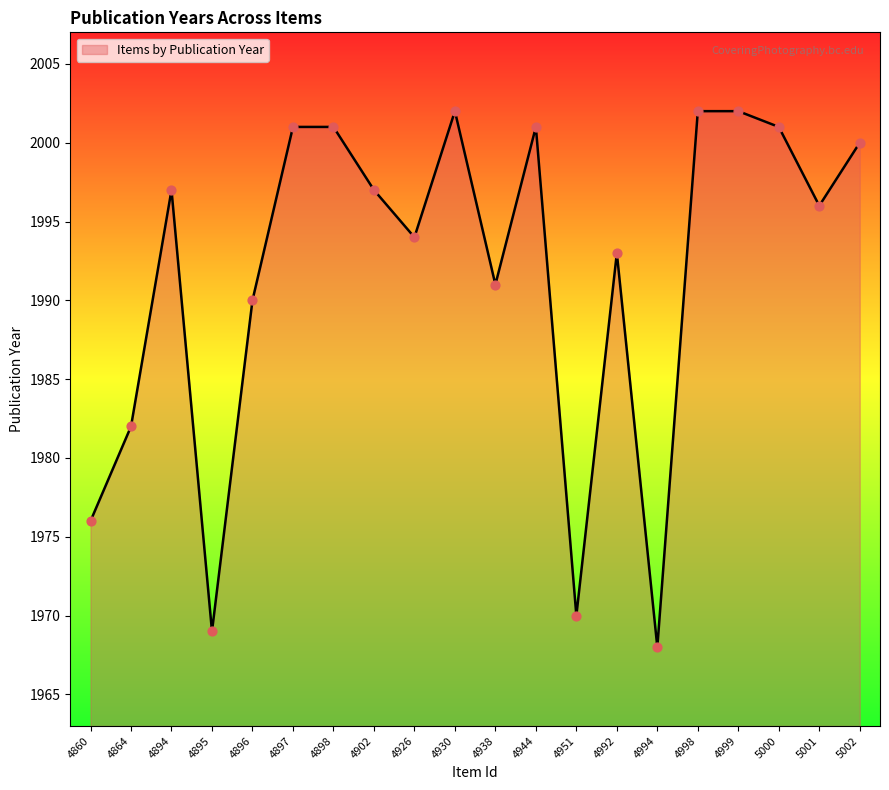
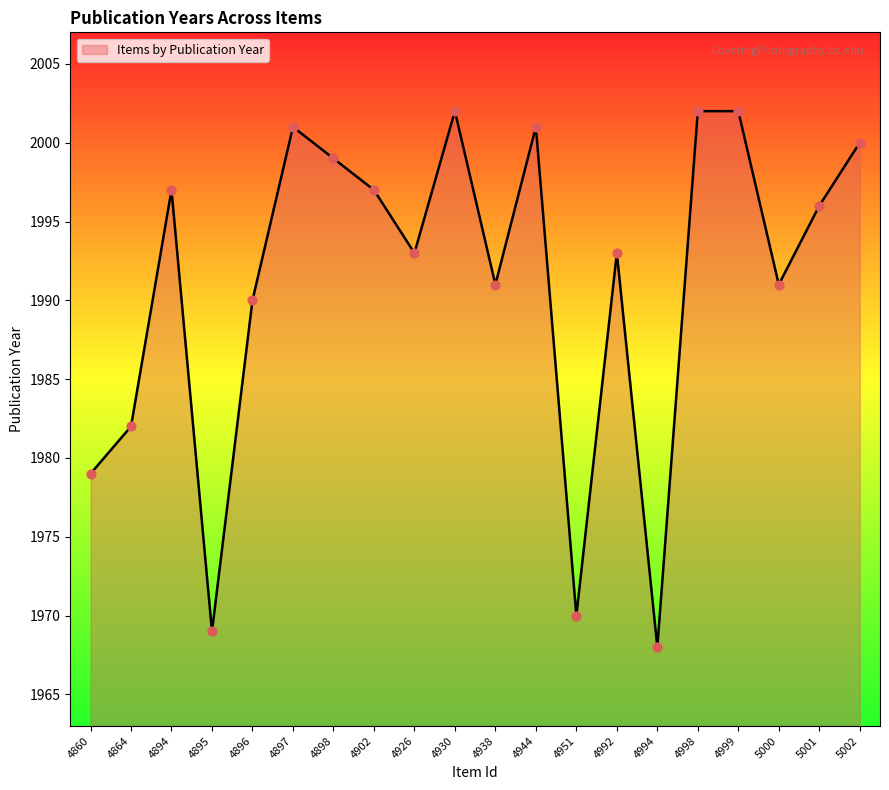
4860: 1976 -> 1979
4898: 2001 -> 1999
4926: 1994 -> 1993
5000: 2001 -> 1991
